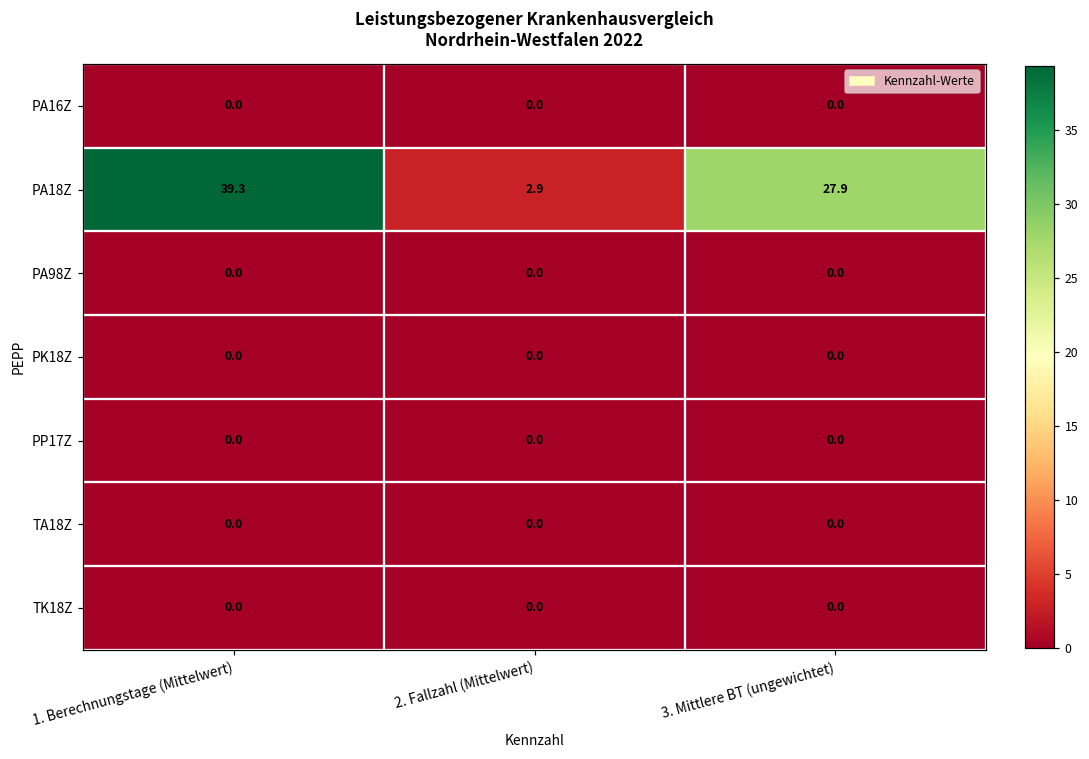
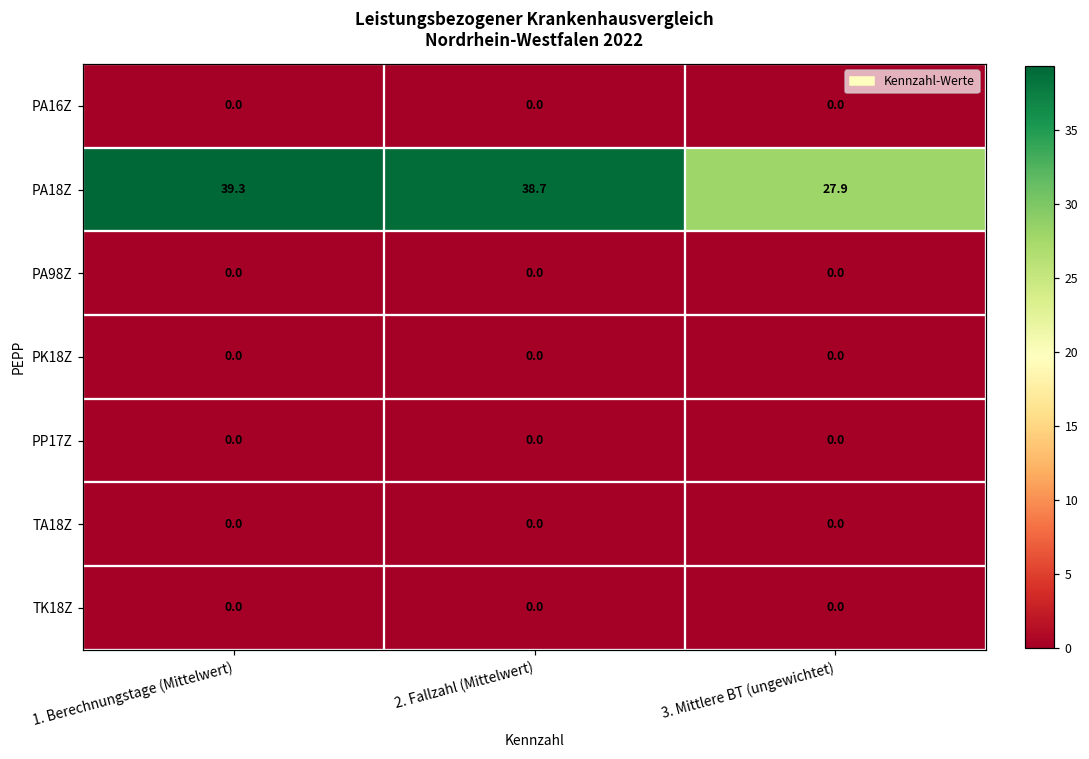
PA18Z, 2. Fallzahl (Mittelwert): 2.9 -> 38.7
